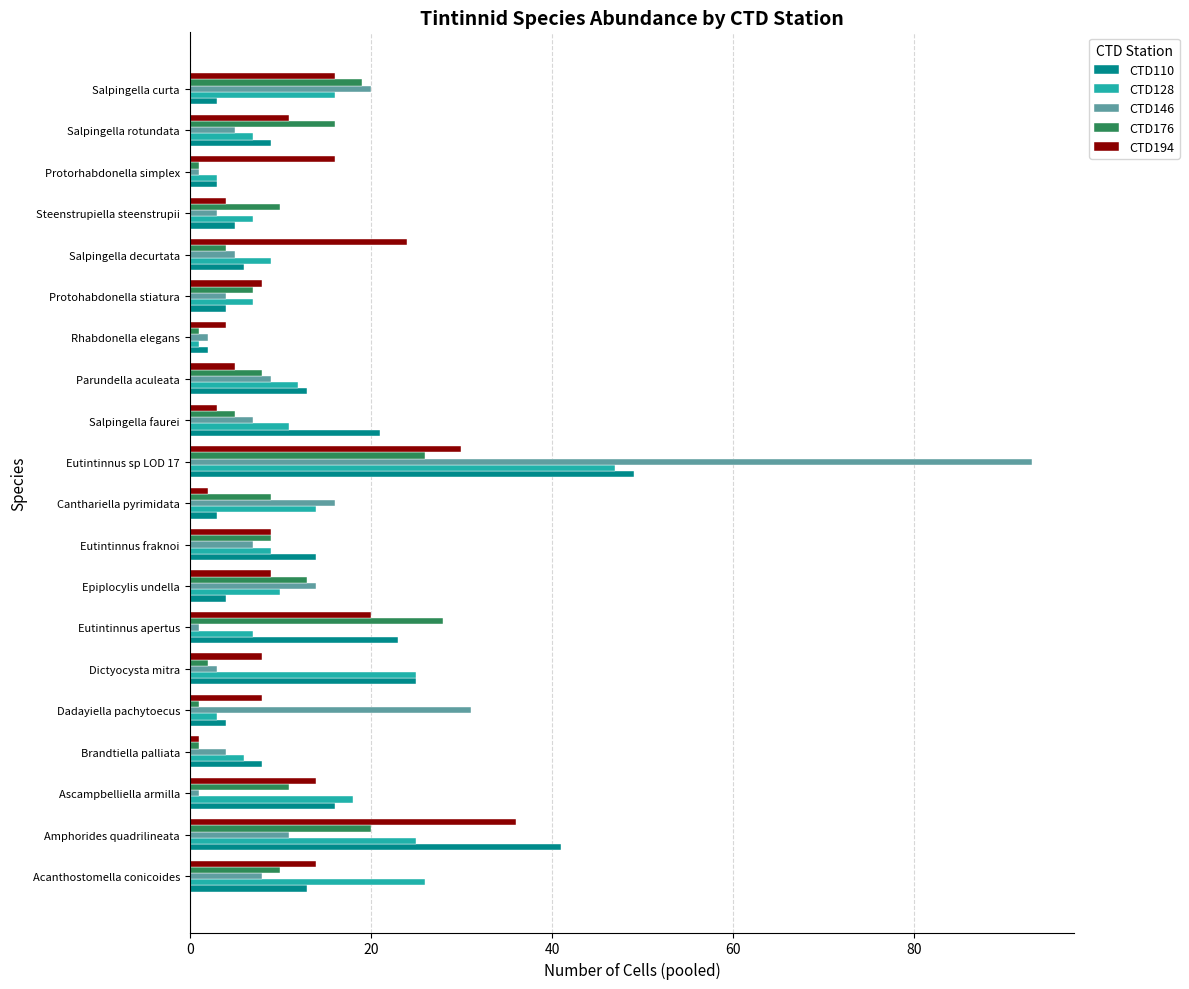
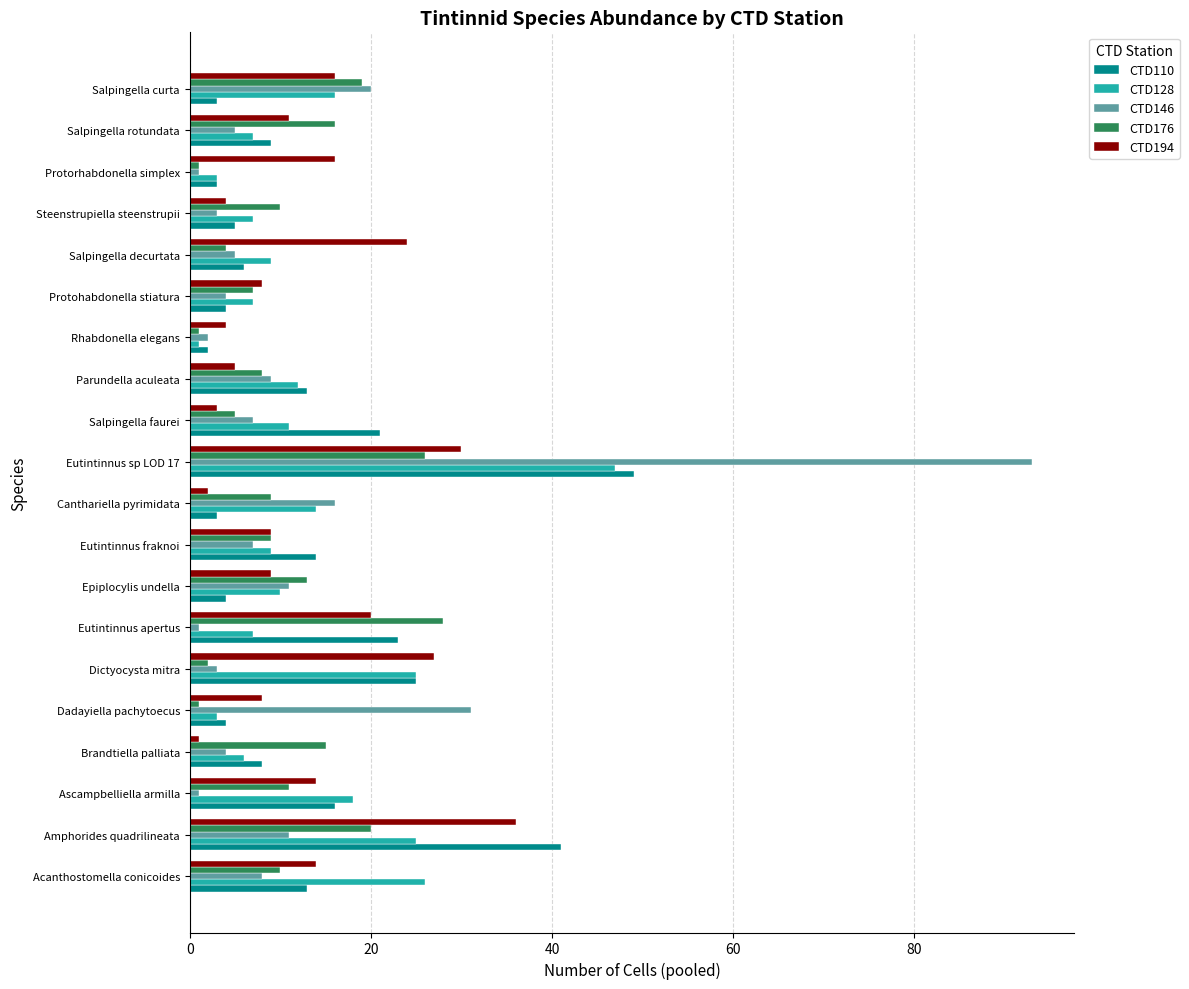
CTD146, Epiplocylis undella: 14 -> 11
CTD194, Dictyocysta mitra: 8 -> 27
CTD176, Brandtiella palliata: 1 -> 15
